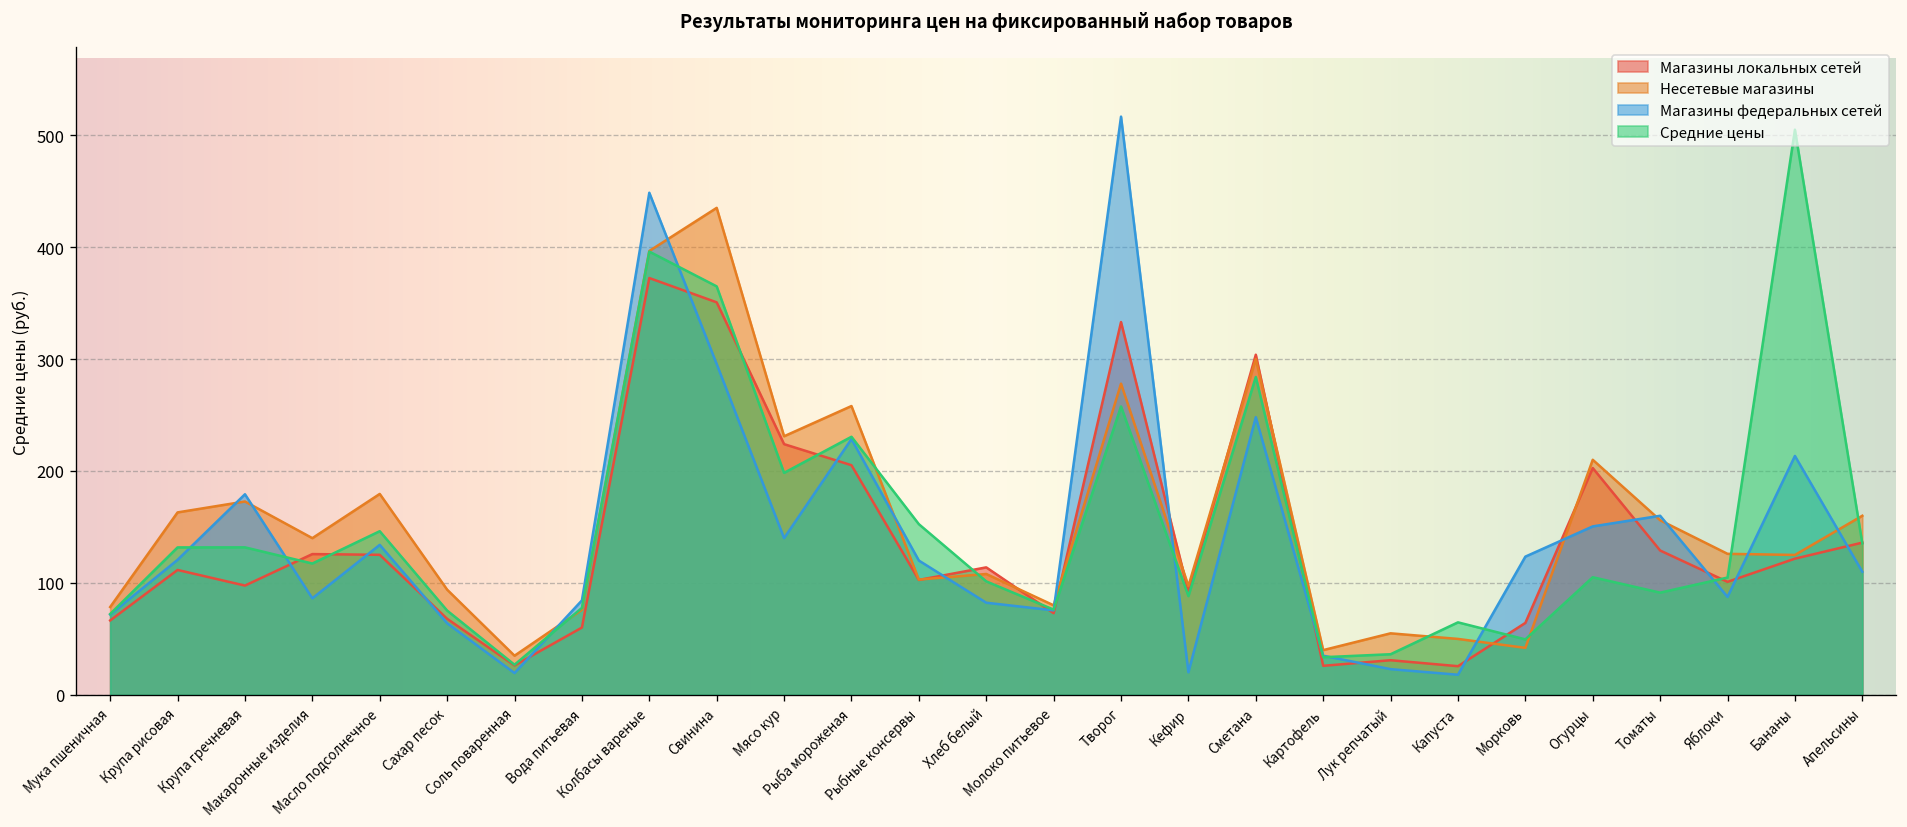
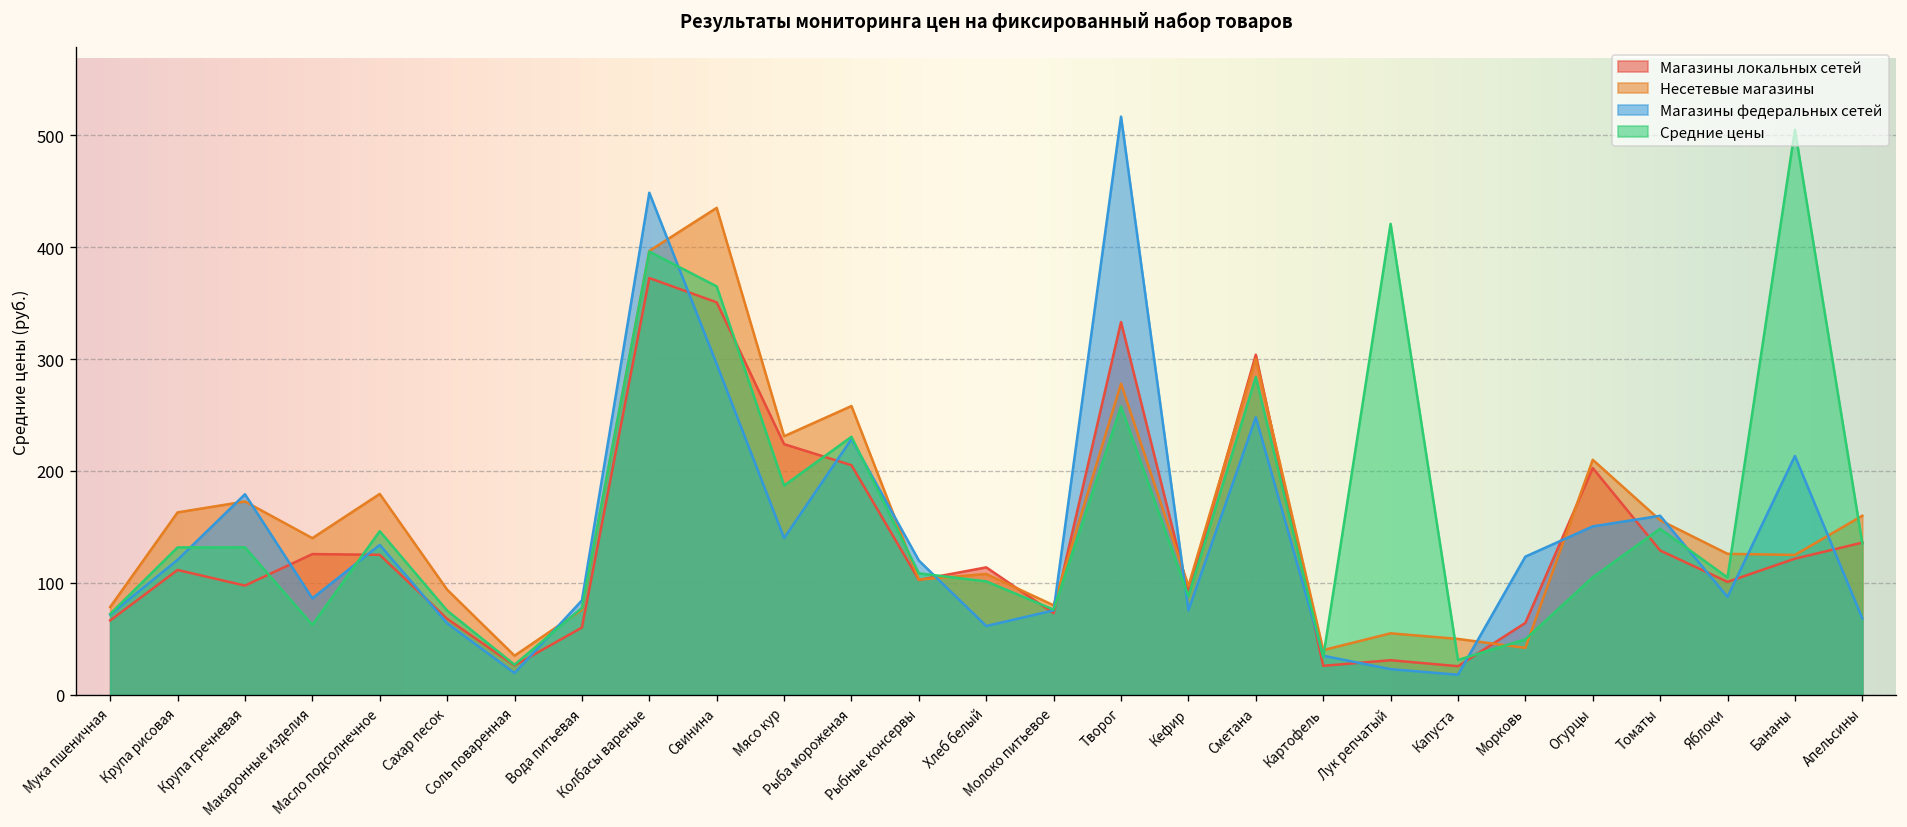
Средние цены, Макаронные изделия: 120 -> 60
Средние цены, Мясо кур: 200 -> 190
Средние цены, Рыбные консервы: 150 -> 110
Магазины федеральных сетей, Хлеб белый: 80 -> 60
Магазины федеральных сетей, Кефир: 20 -> 80
Средние цены, Лук репчатый: 40 -> 420
Средние цены, Капуста: 60 -> 30
Средние цены, Томаты: 90 -> 150
Магазины федеральных сетей, Апельсины: 110 -> 70
